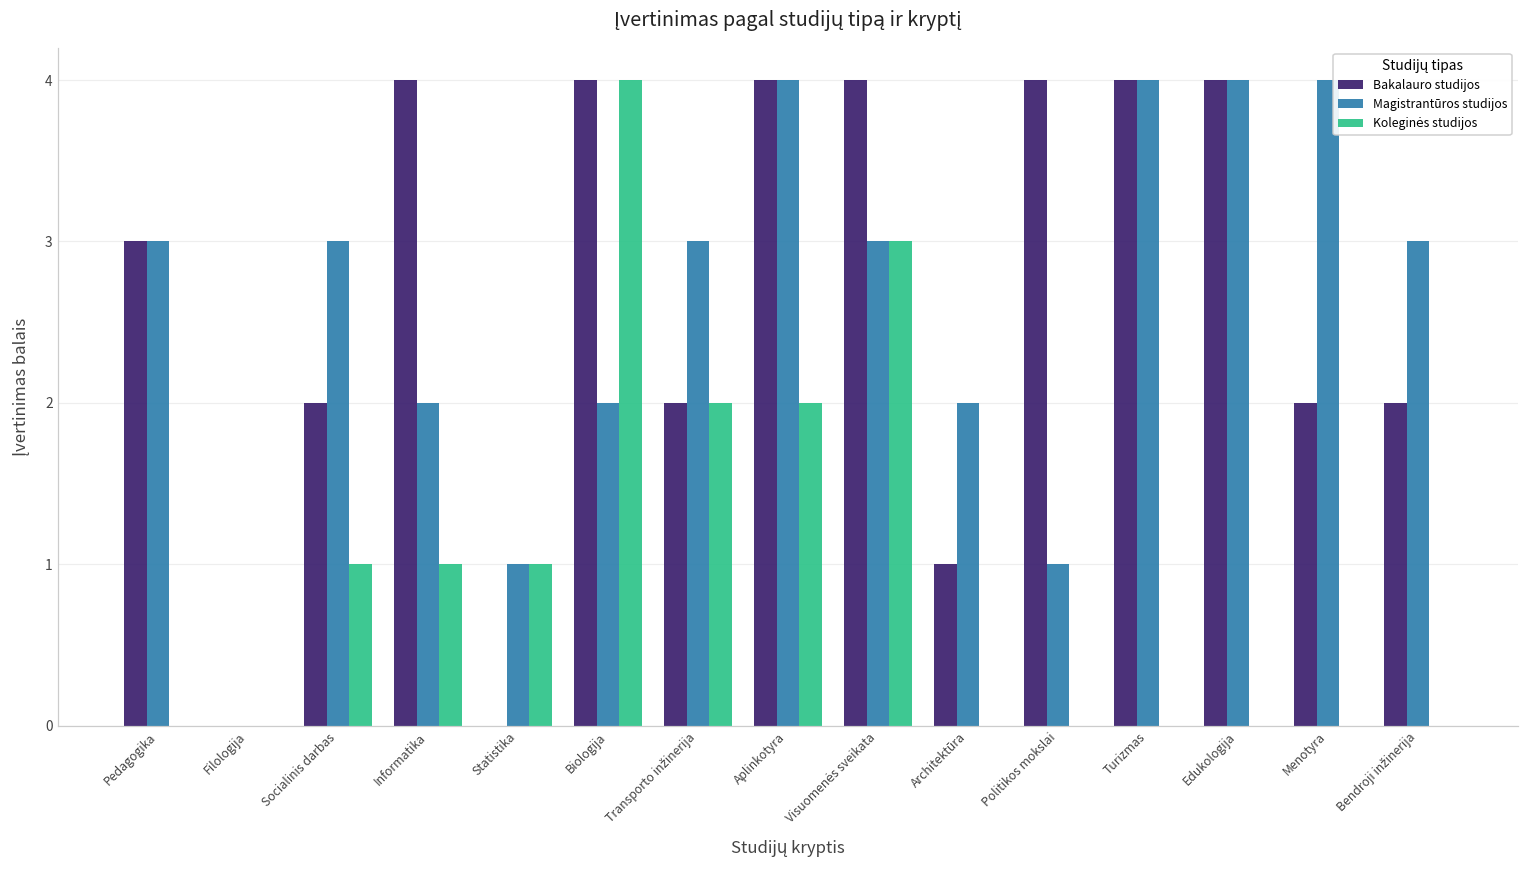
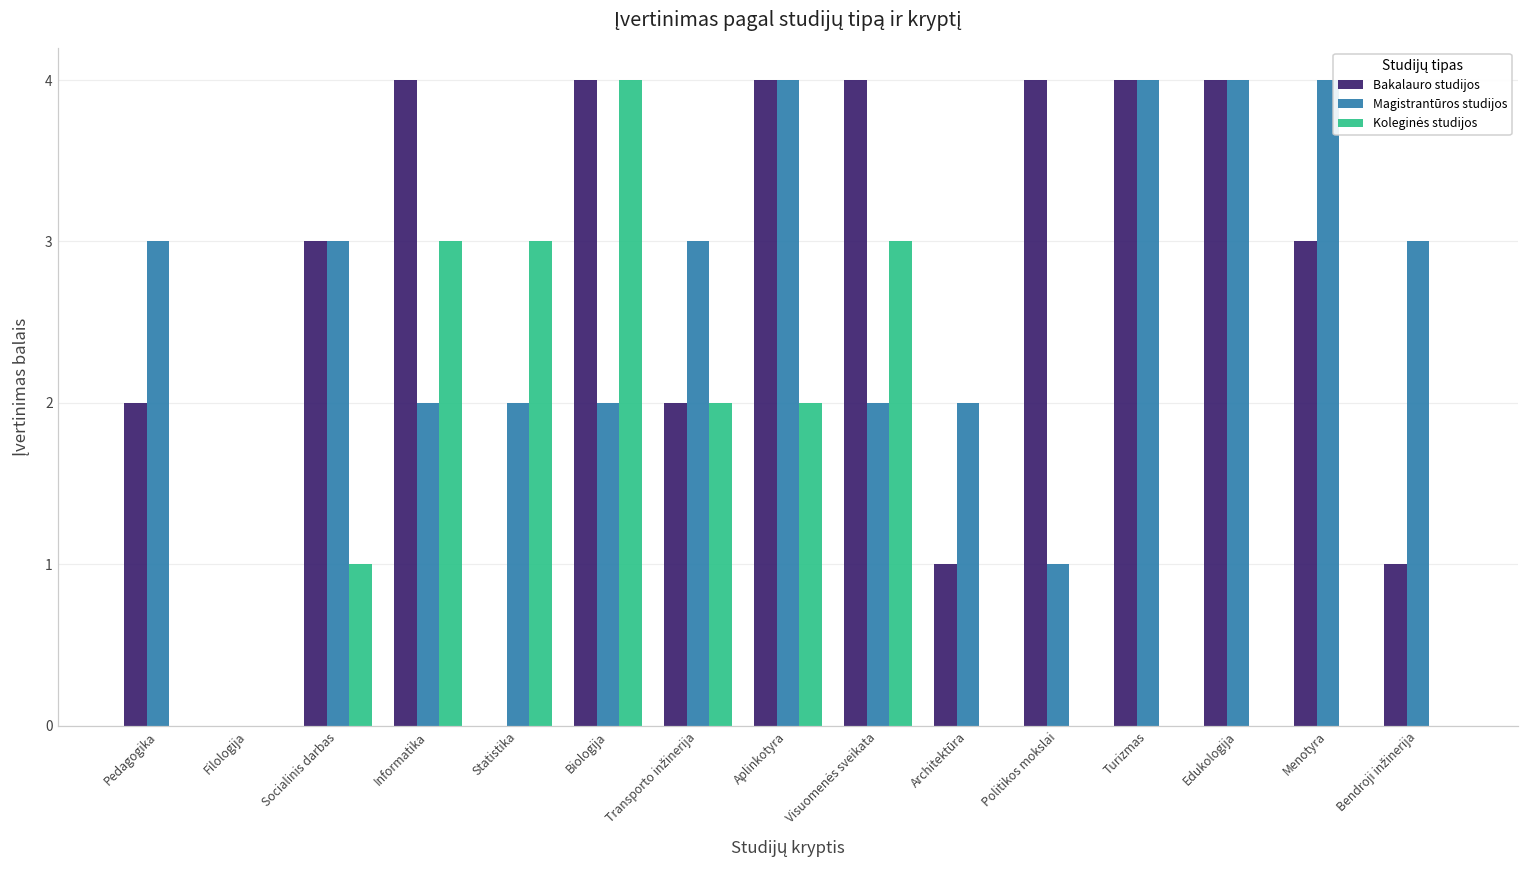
Bakalauro studijos, Pedagogika: 3 -> 2
Bakalauro studijos, Socialinis darbas: 2 -> 3
Koleginės studijos, Informatika: 1 -> 3
Magistrantūros studijos, Statistika: 1 -> 2
Koleginės studijos, Statistika: 1 -> 3
Magistrantūros studijos, Visuomenės sveikata: 3 -> 2
Bakalauro studijos, Menotyra: 2 -> 3
Bakalauro studijos, Bendroji inžinerija: 2 -> 1
